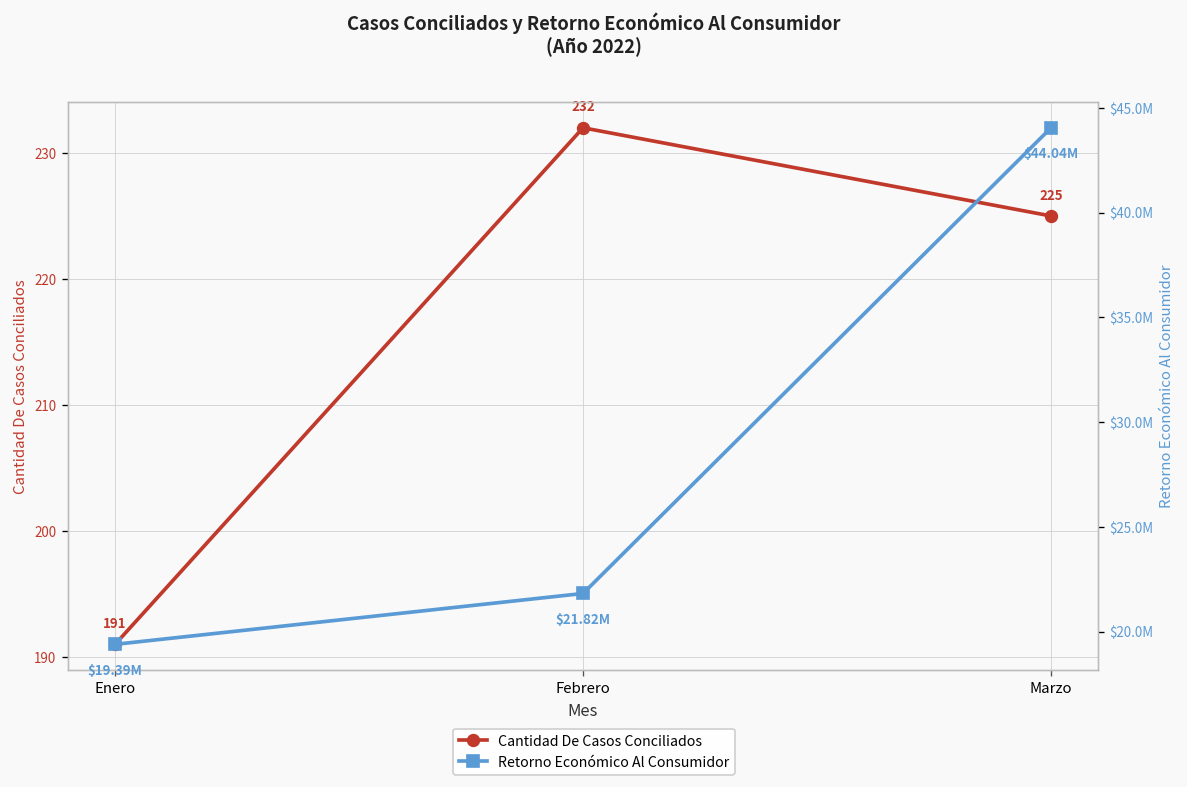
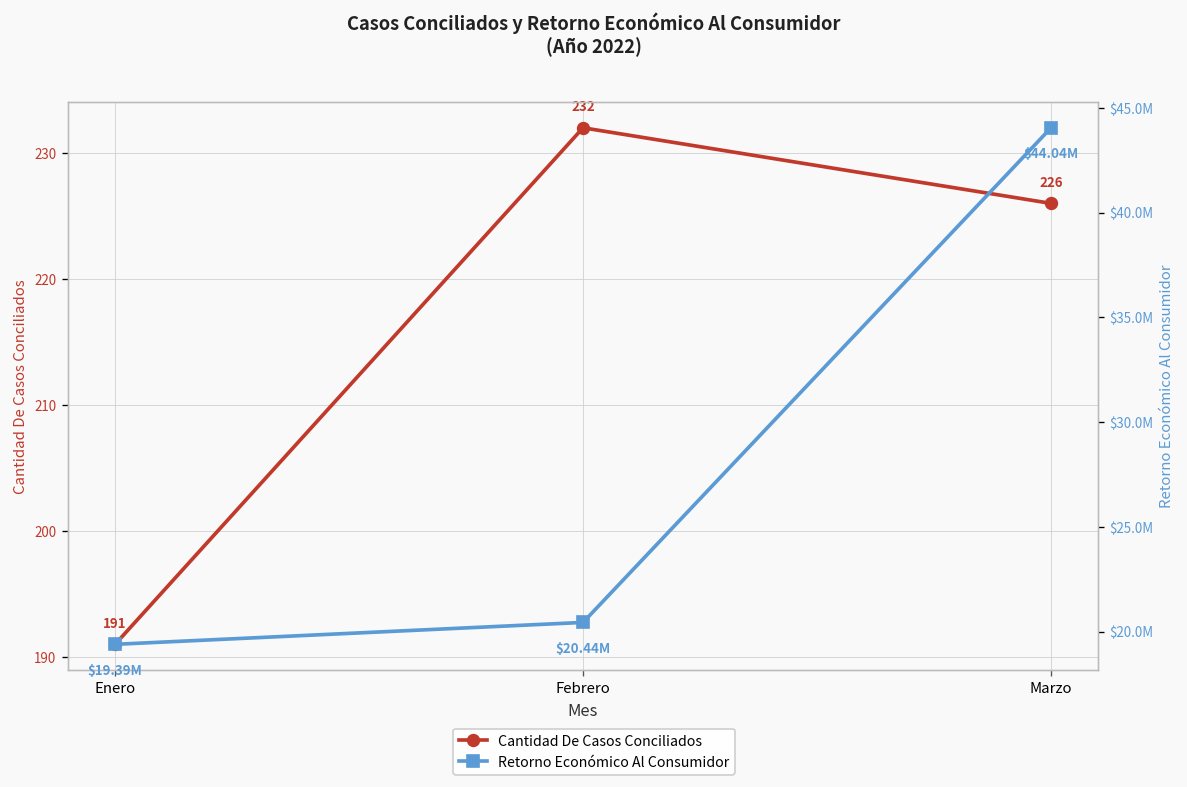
Cantidad De Casos Conciliados, Marzo: 225 -> 226
Retorno Económico Al Consumidor, Febrero: $21.82M -> $20.44M
